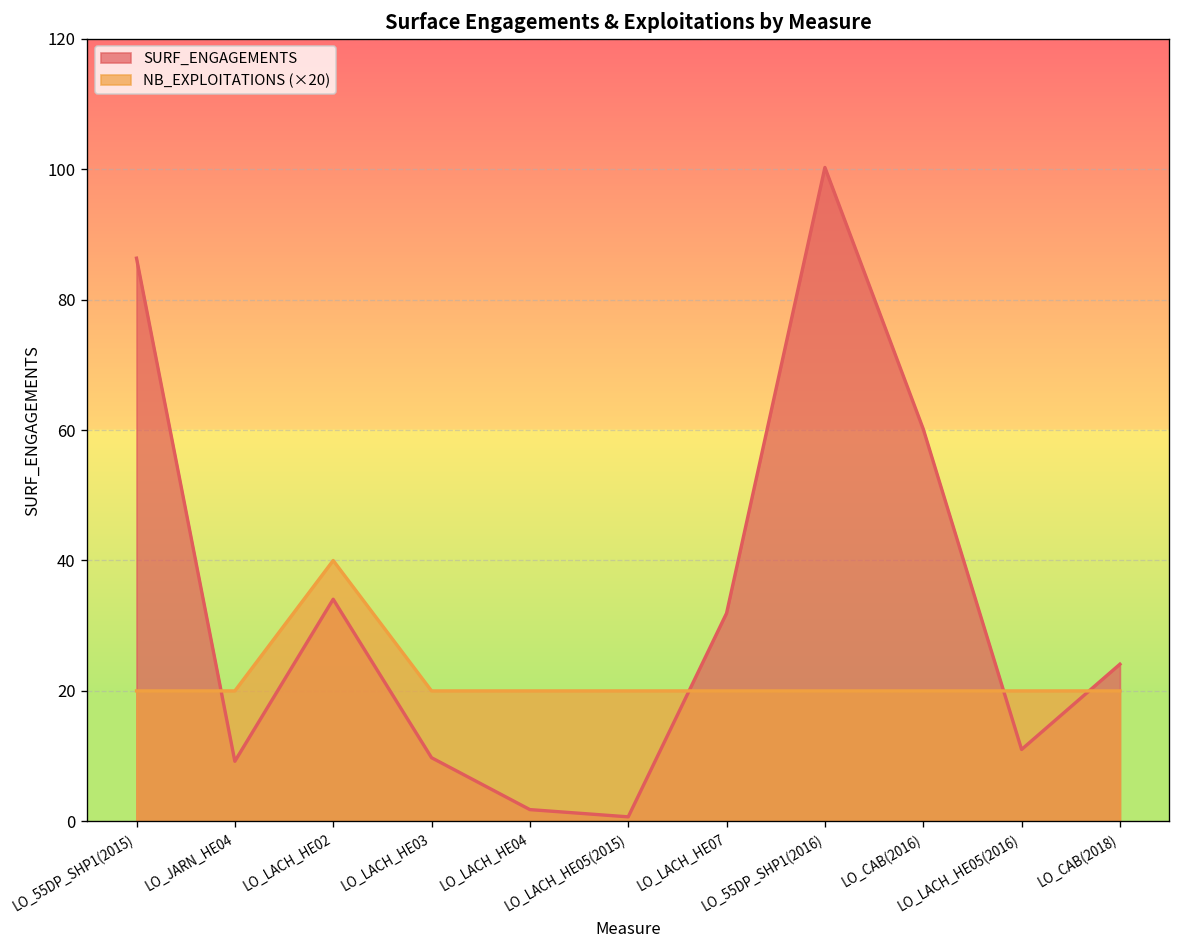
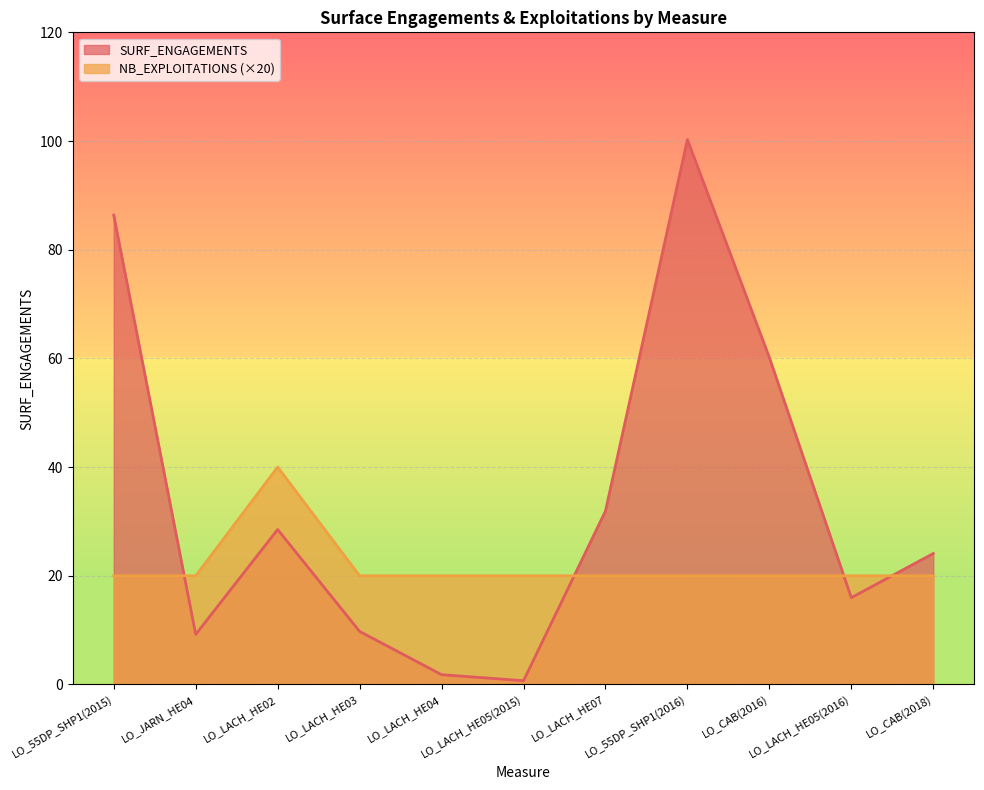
SURF_ENGAGEMENTS, LO_LACH_HE02: 34 -> 29
SURF_ENGAGEMENTS, LO_LACH_HE05(2016): 11 -> 16
